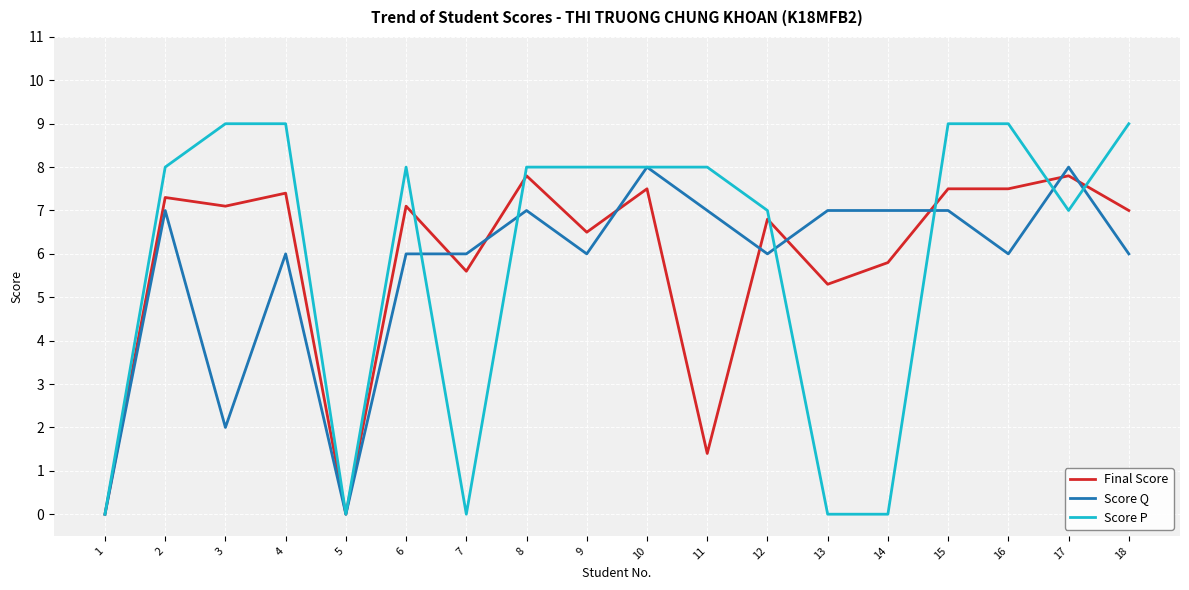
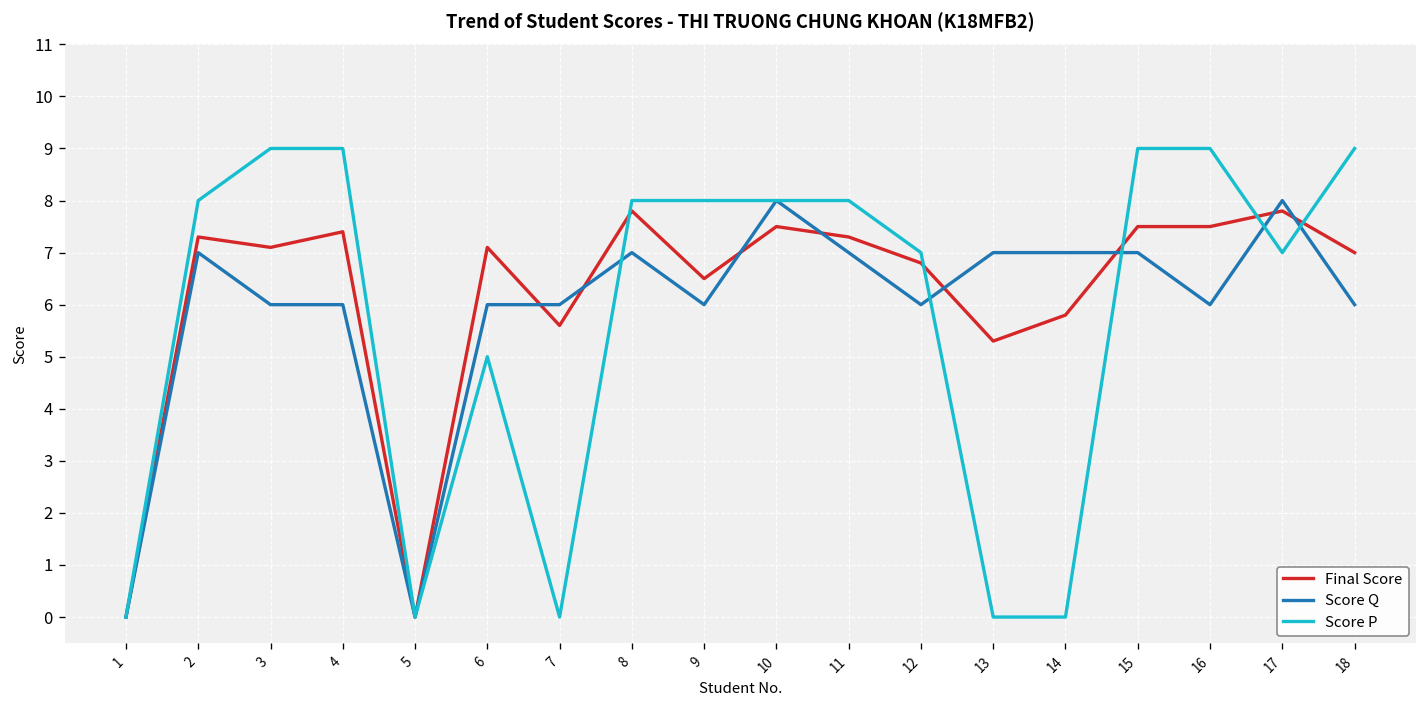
Score Q, 3: 2 -> 6
Score P, 6: 8 -> 5
Final Score, 11: 1.4 -> 7.3
